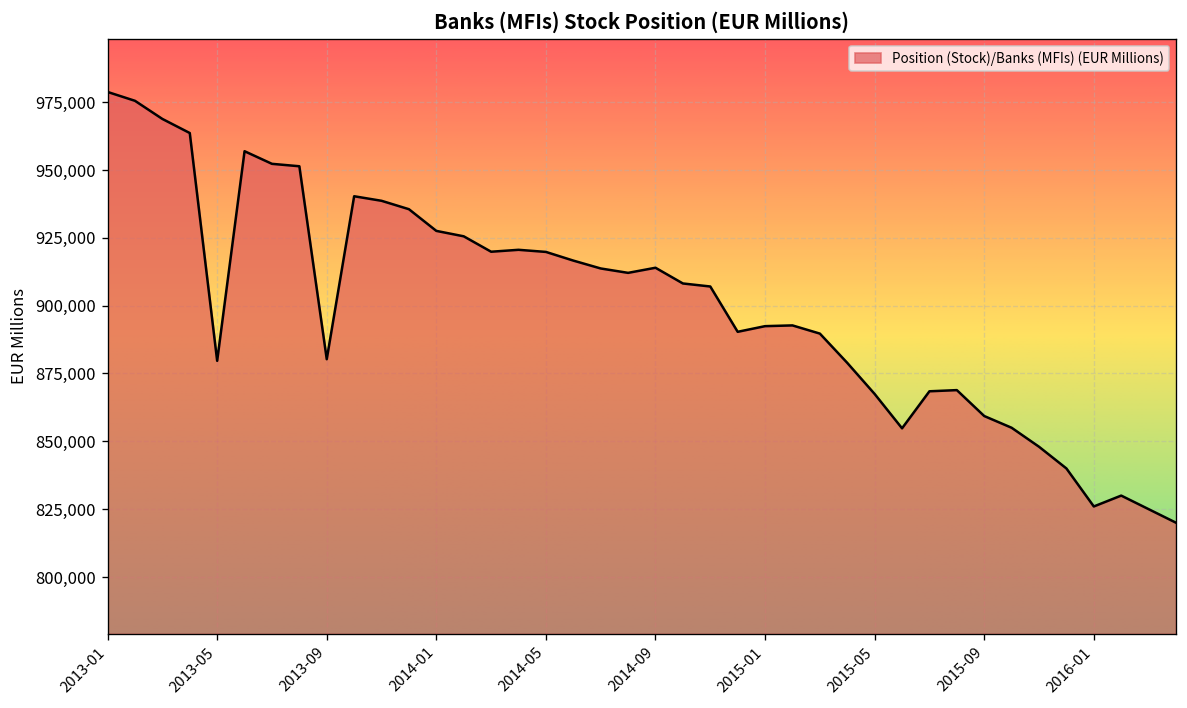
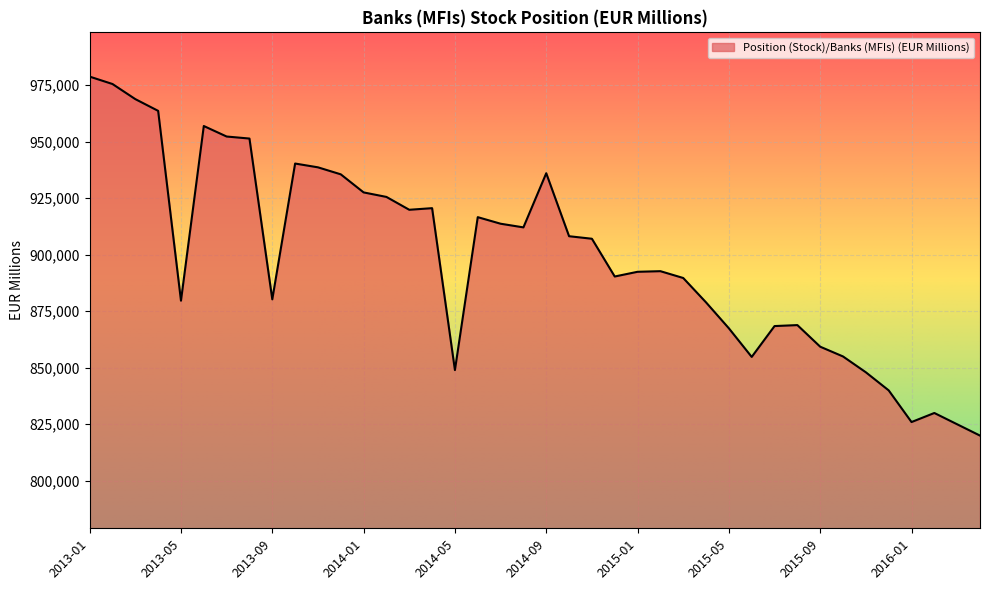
2014-05: 920,000 -> 849,000
2014-09: 914,000 -> 936,000
